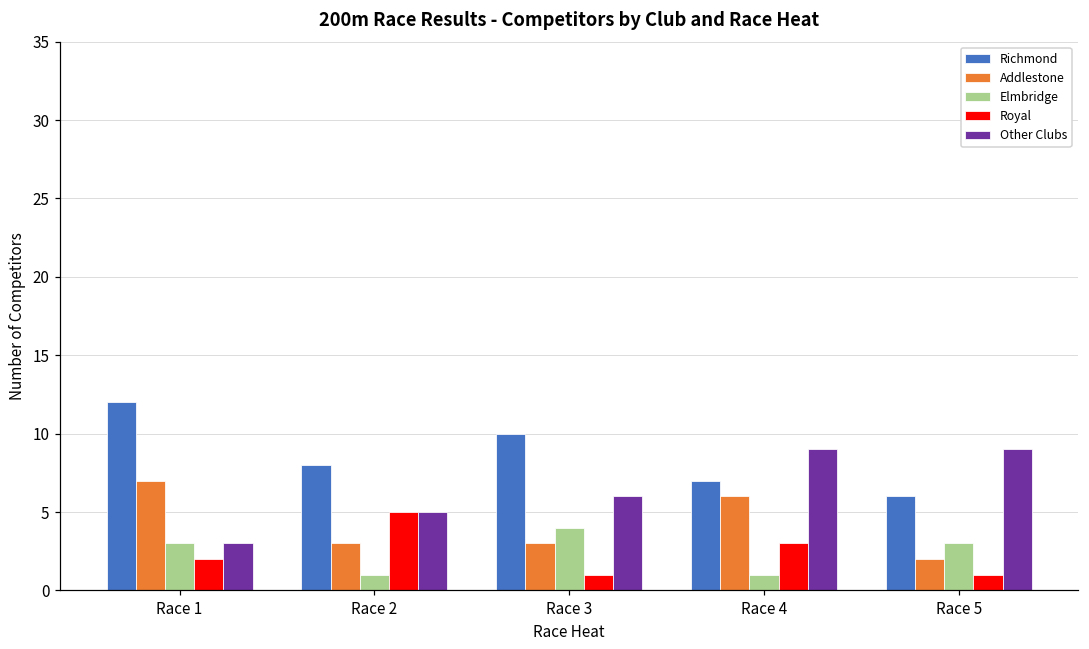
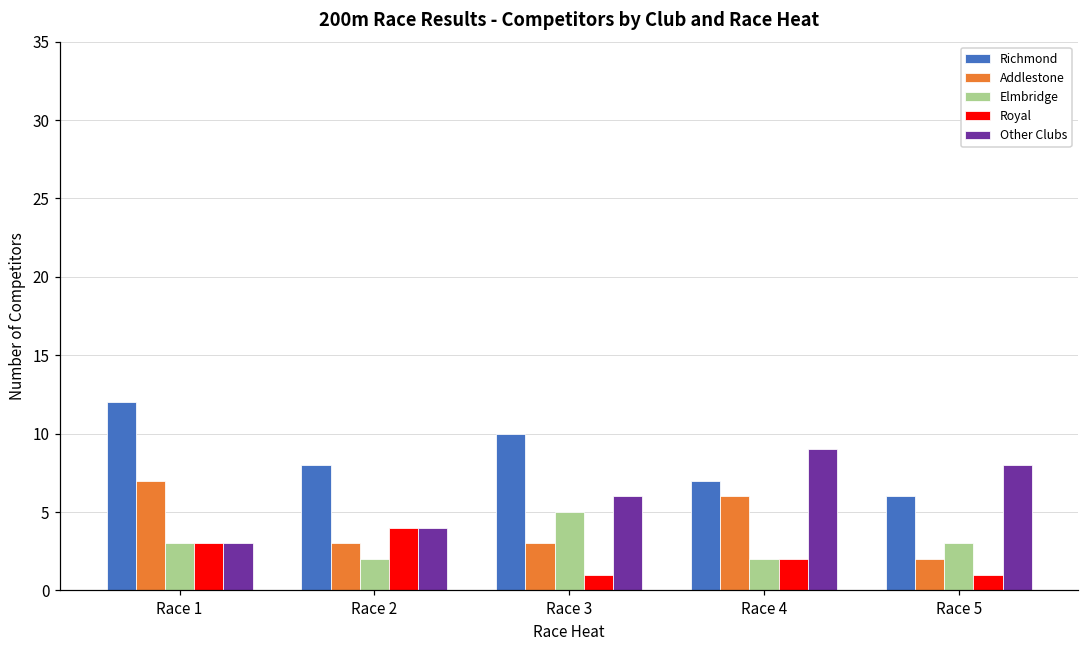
Royal, Race 1: 2 -> 3
Elmbridge, Race 2: 1 -> 2
Royal, Race 2: 5 -> 4
Other Clubs, Race 2: 5 -> 4
Elmbridge, Race 3: 4 -> 5
Elmbridge, Race 4: 1 -> 2
Royal, Race 4: 3 -> 2
Other Clubs, Race 5: 9 -> 8
